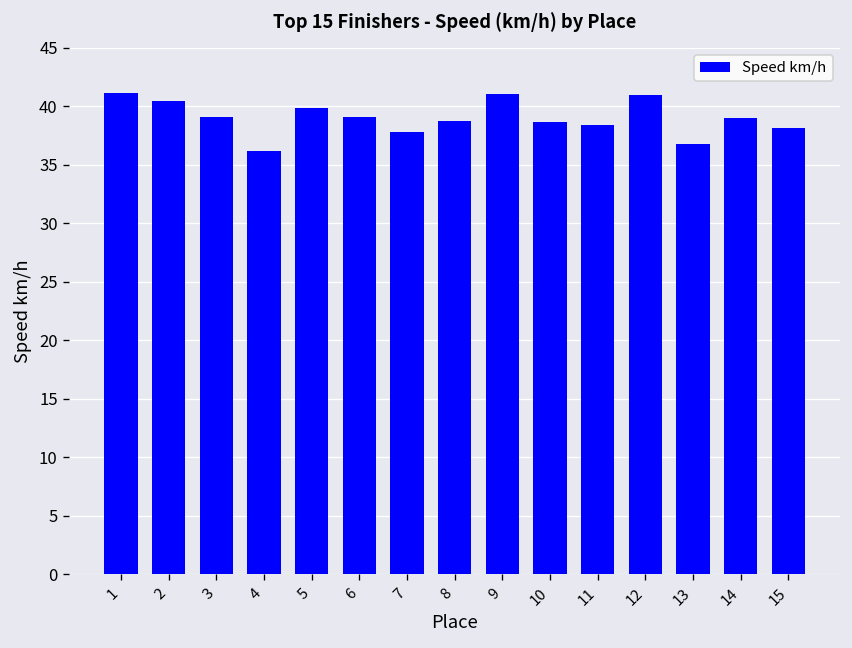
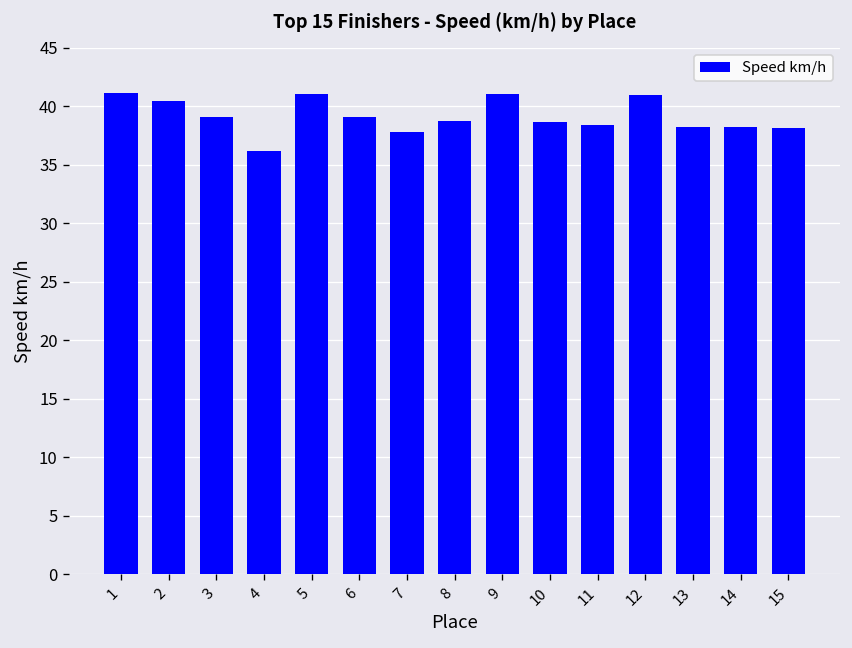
5: 40 -> 41
13: 37 -> 38
14: 39 -> 38
